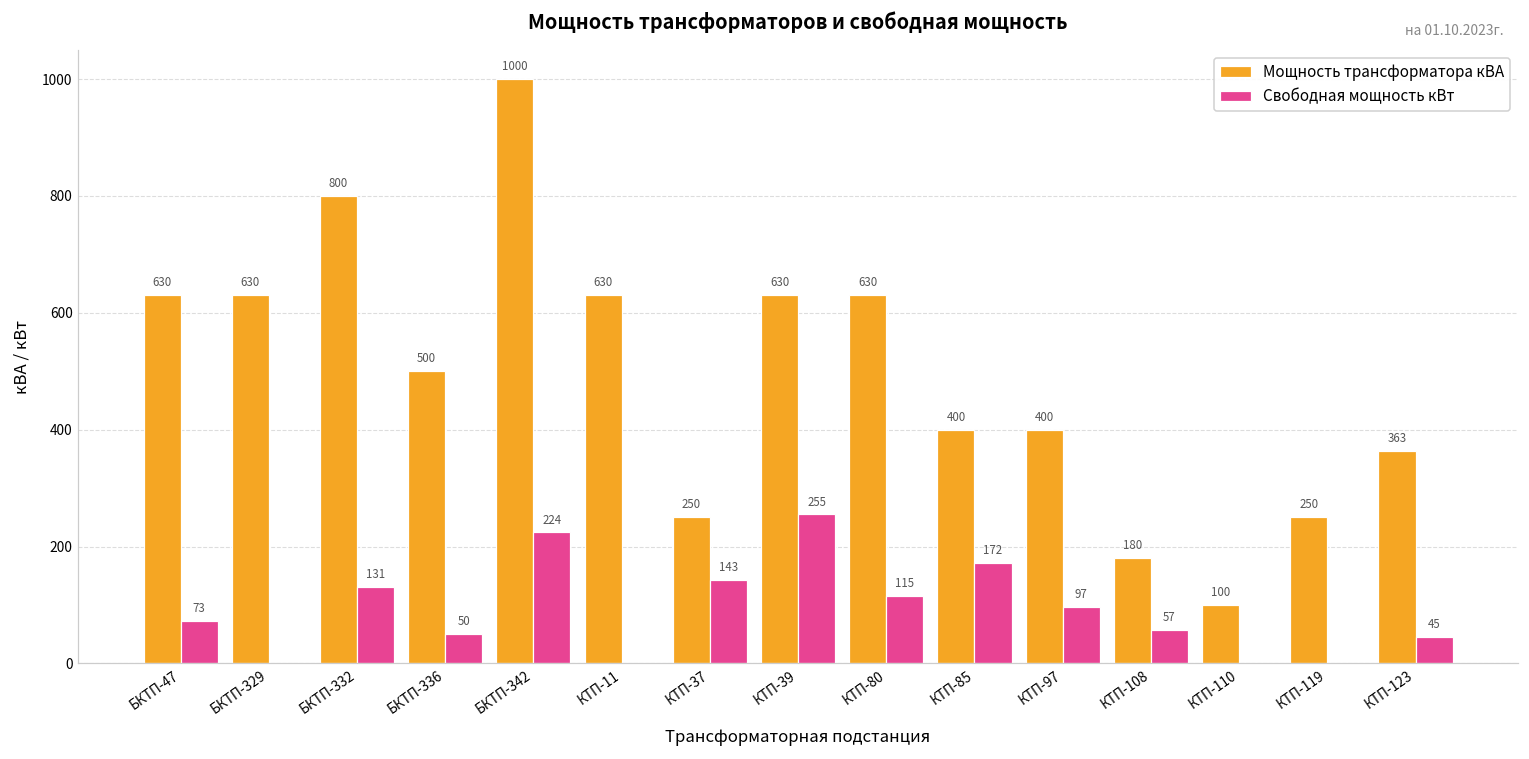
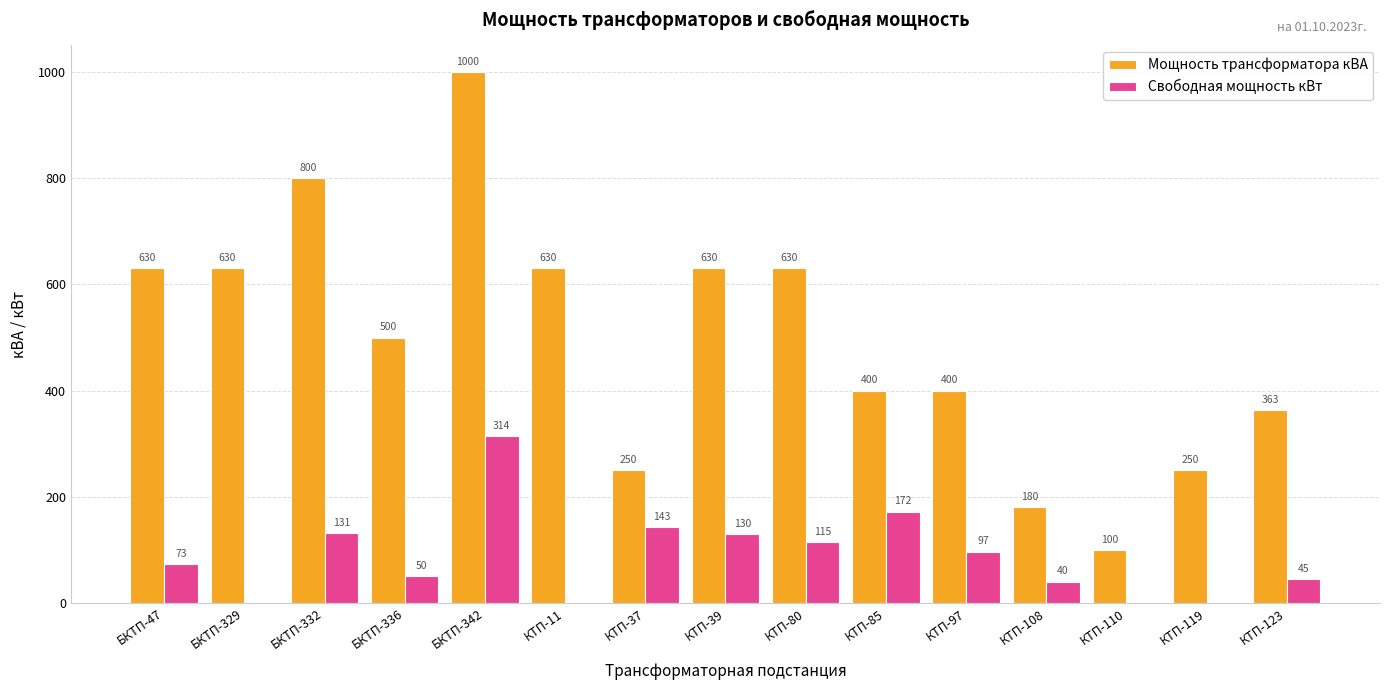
Свободная мощность кВт, БКТП-342: 224 -> 314
Свободная мощность кВт, КТП-39: 255 -> 130
Свободная мощность кВт, КТП-108: 57 -> 40
